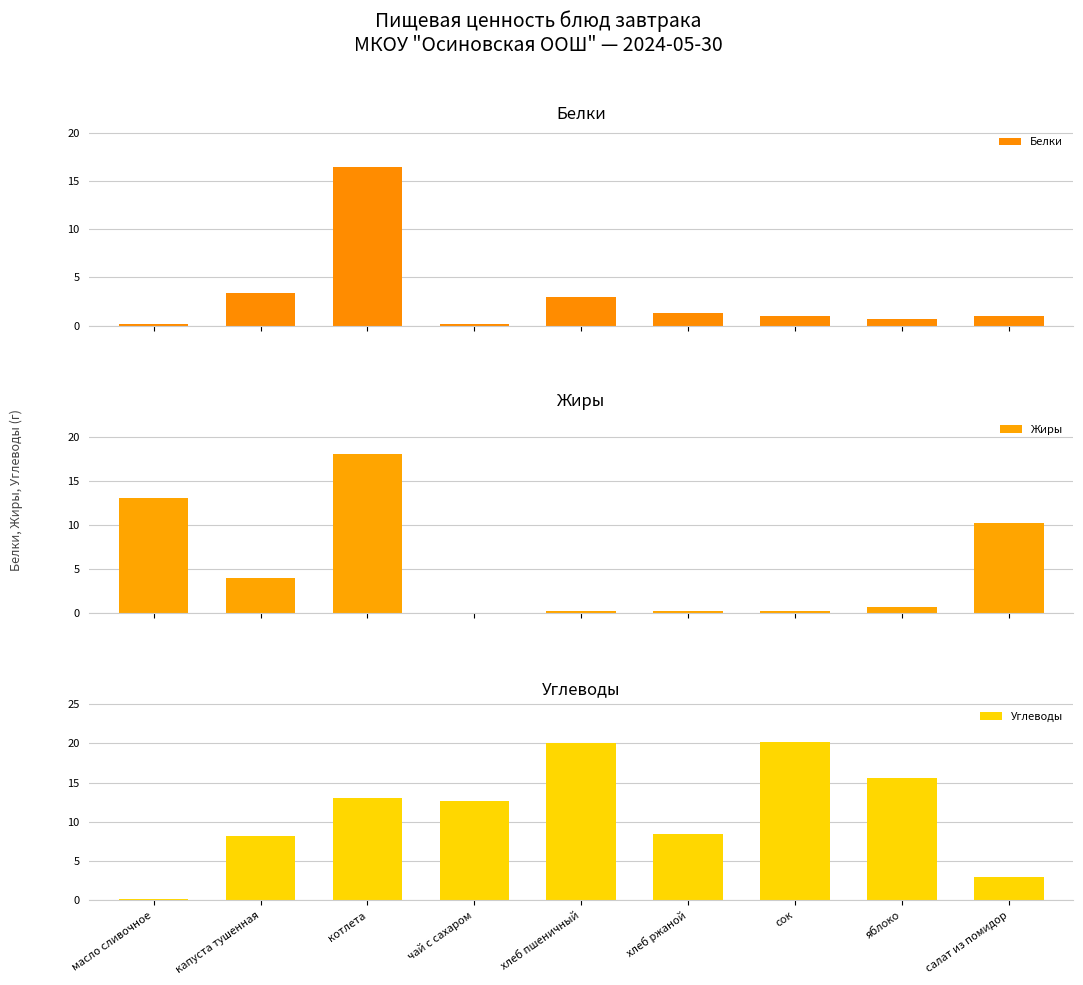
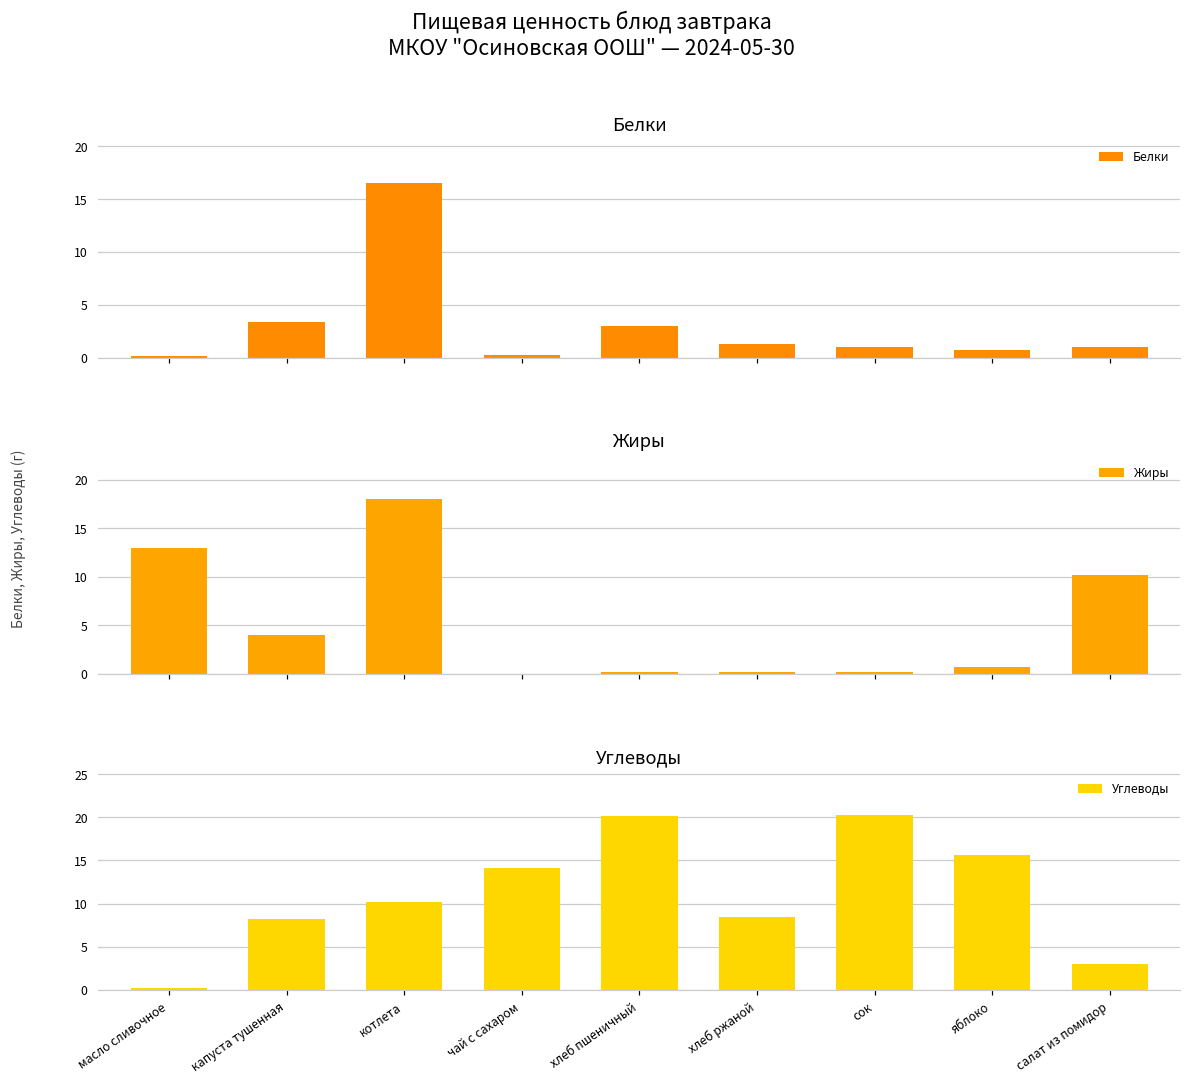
Углеводы, котлета: 13 -> 10
Углеводы, чай с сахаром: 13 -> 14
